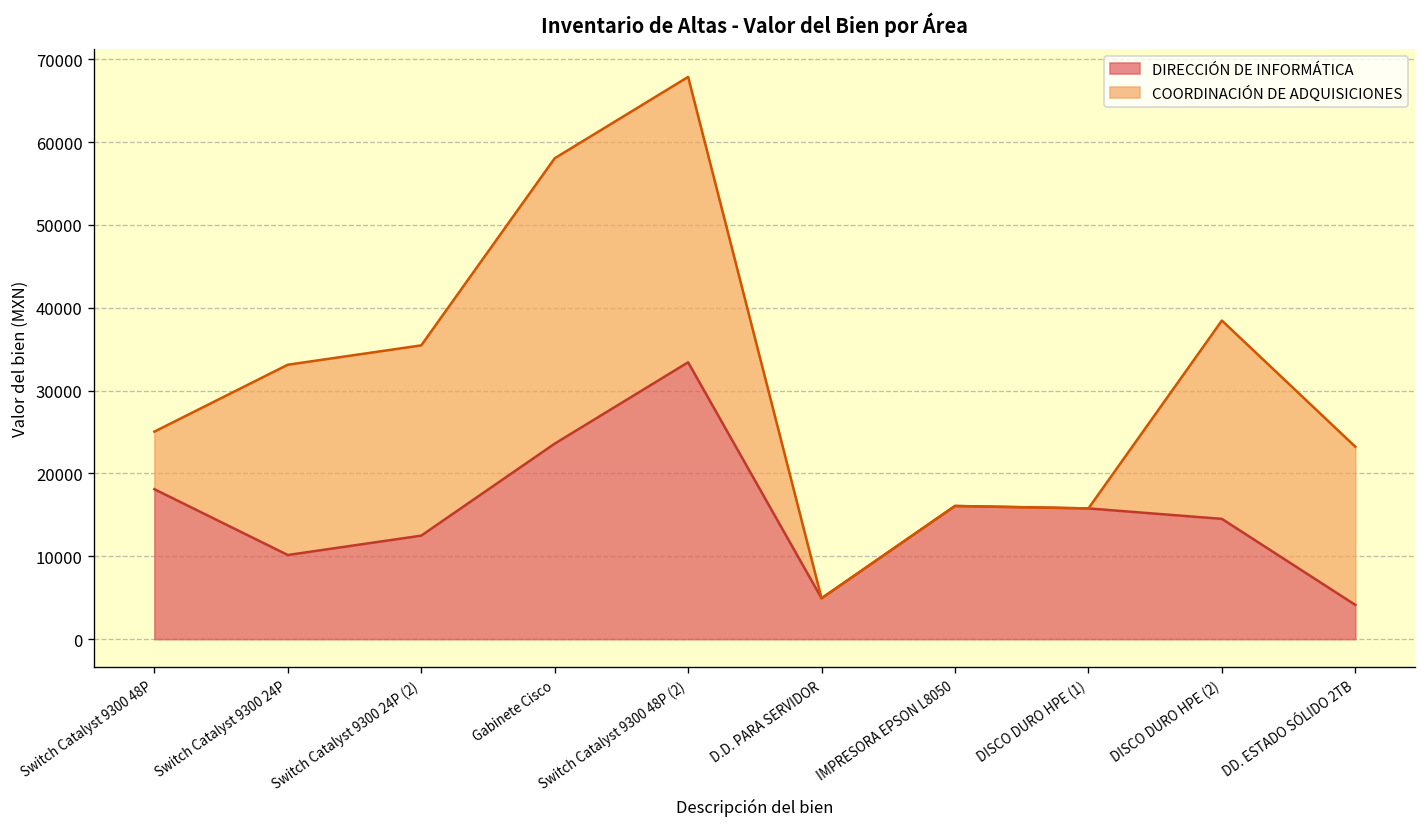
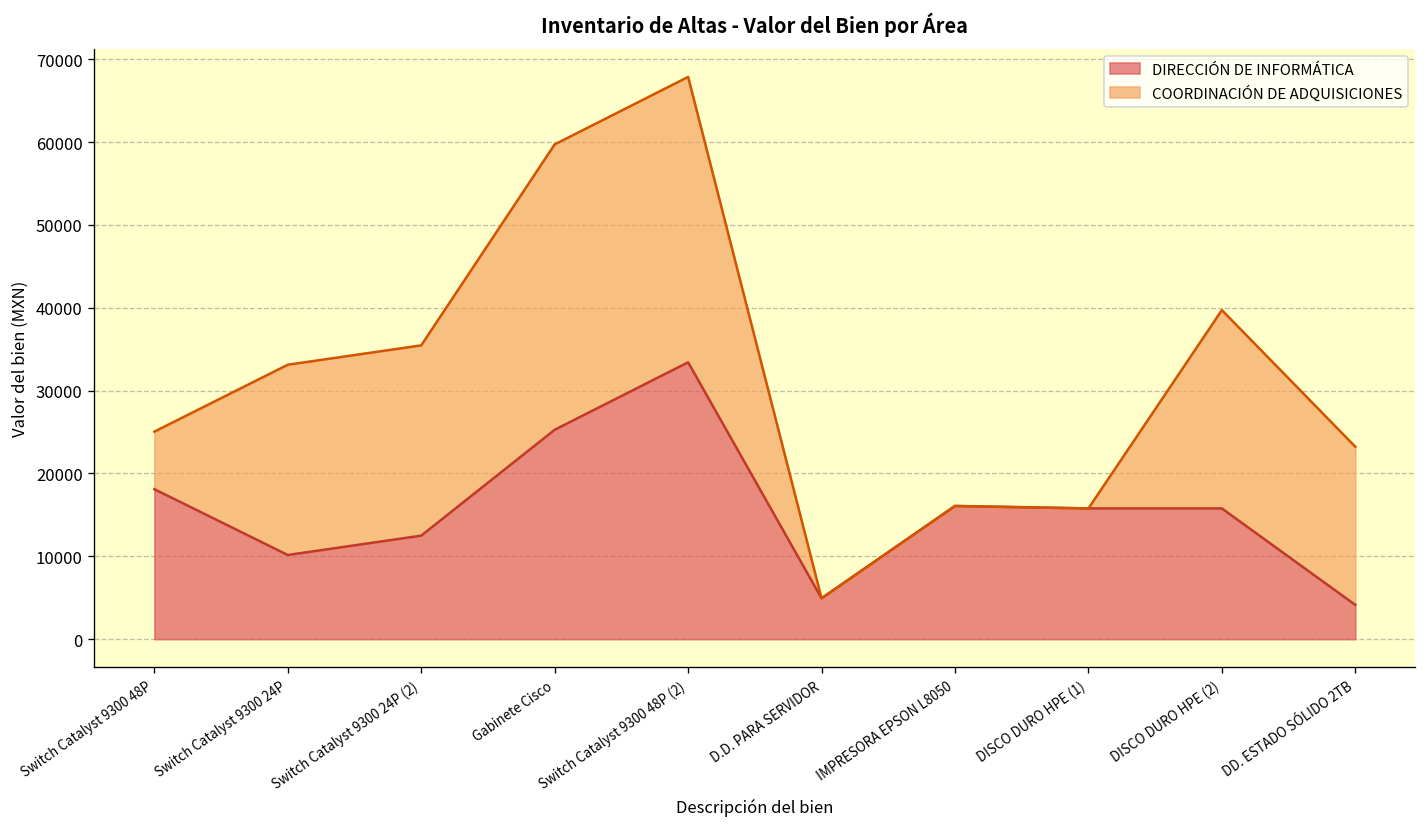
DIRECCIÓN DE INFORMÁTICA, Gabinete Cisco: 24000 -> 25000
DIRECCIÓN DE INFORMÁTICA, DISCO DURO HPE (2): 15000 -> 16000
